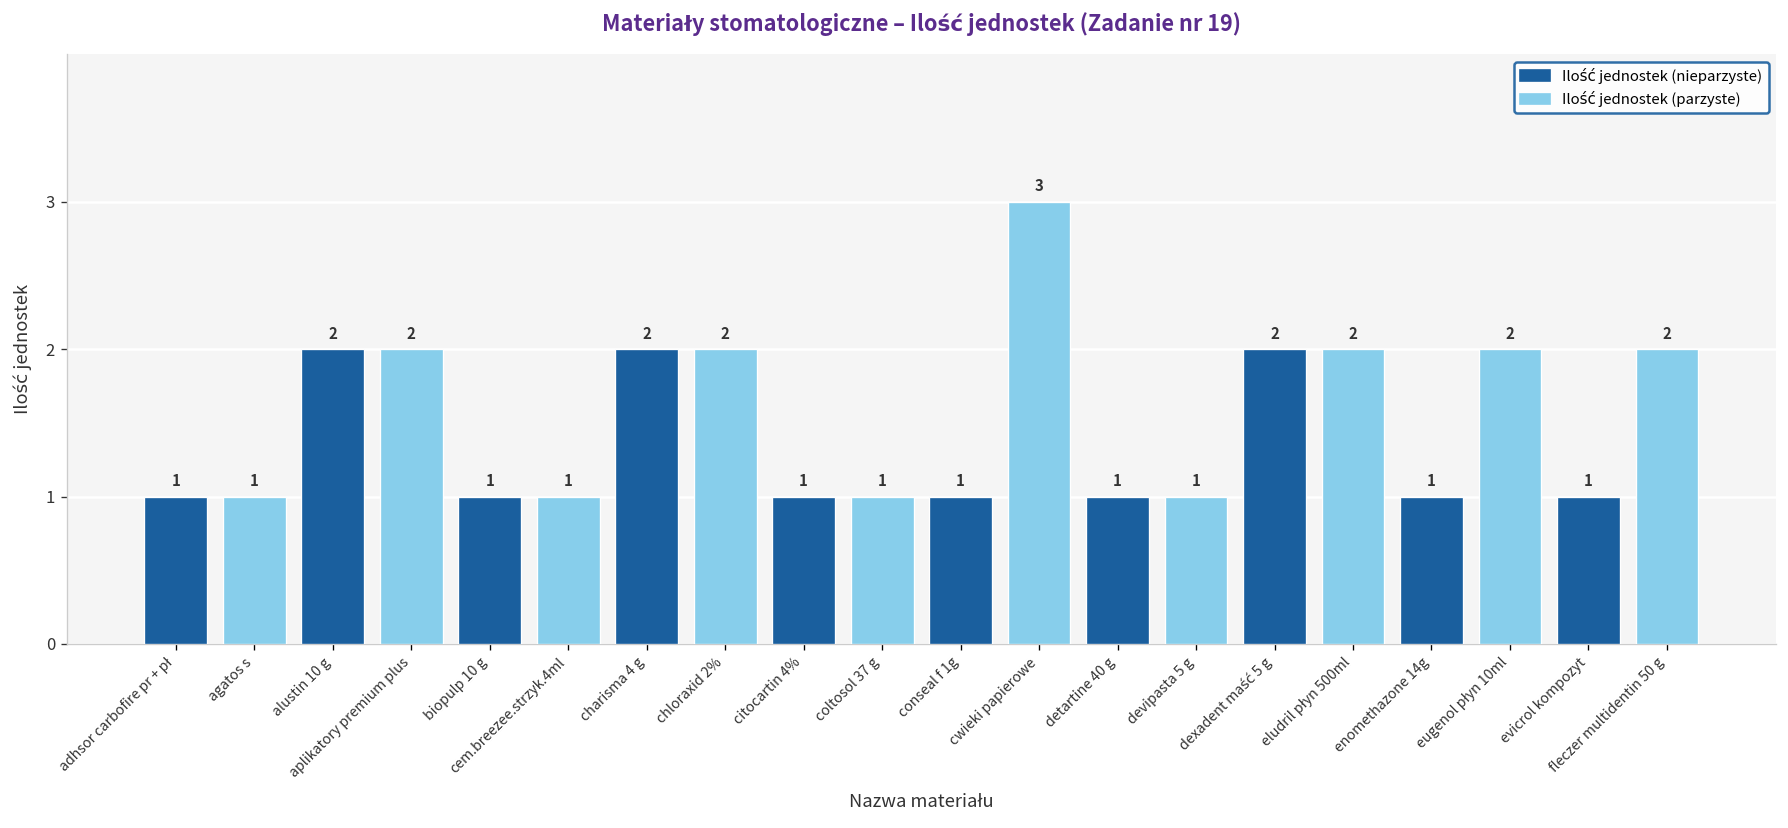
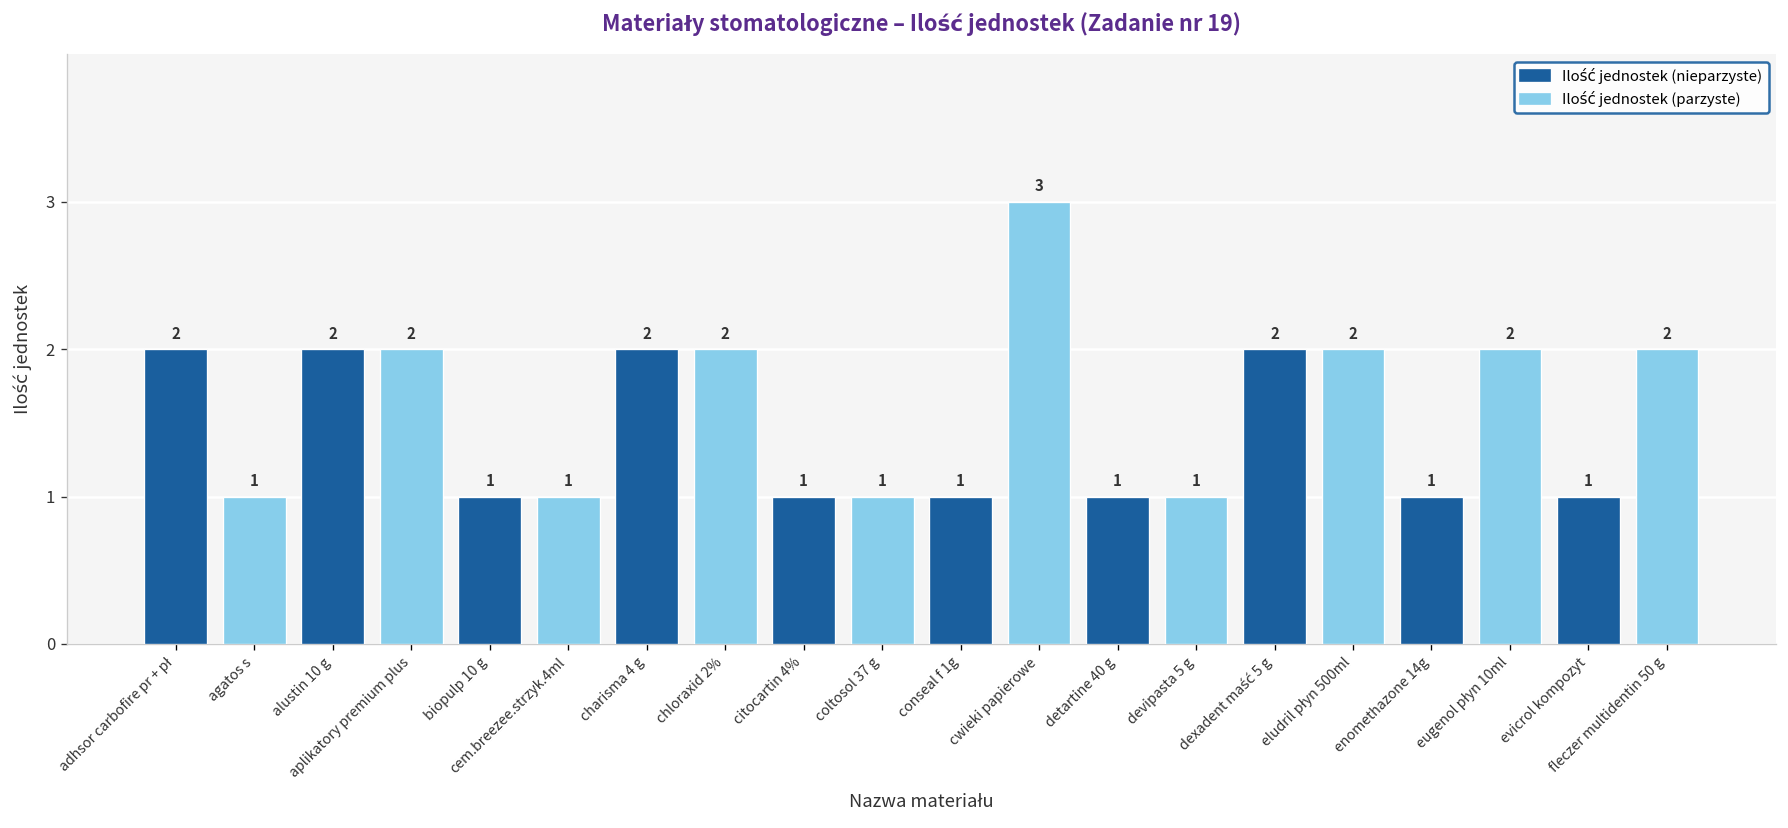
adhsor carbofire pr + pł: 1 -> 2
